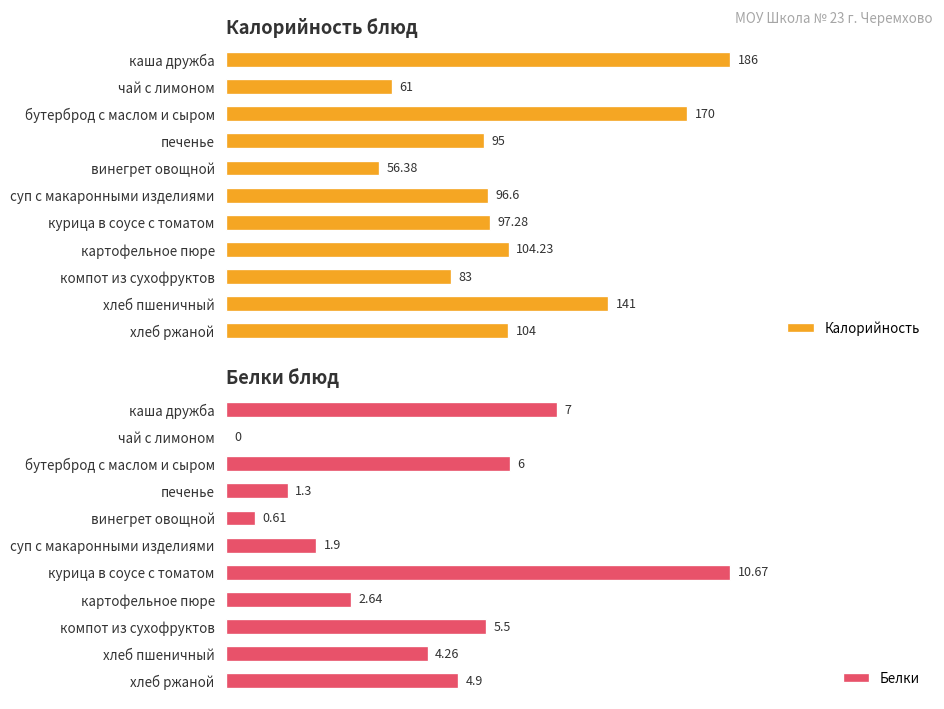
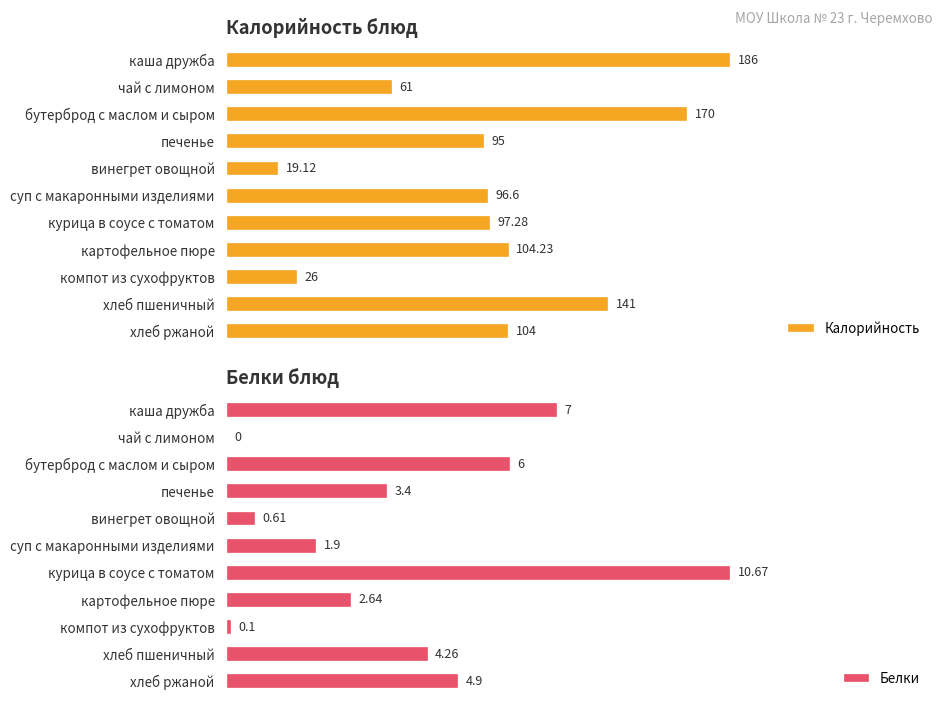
Калорийность блюд, винегрет овощной: 56.38 -> 19.12
Калорийность блюд, компот из сухофруктов: 83 -> 26
Белки блюд, печенье: 1.3 -> 3.4
Белки блюд, компот из сухофруктов: 5.5 -> 0.1
